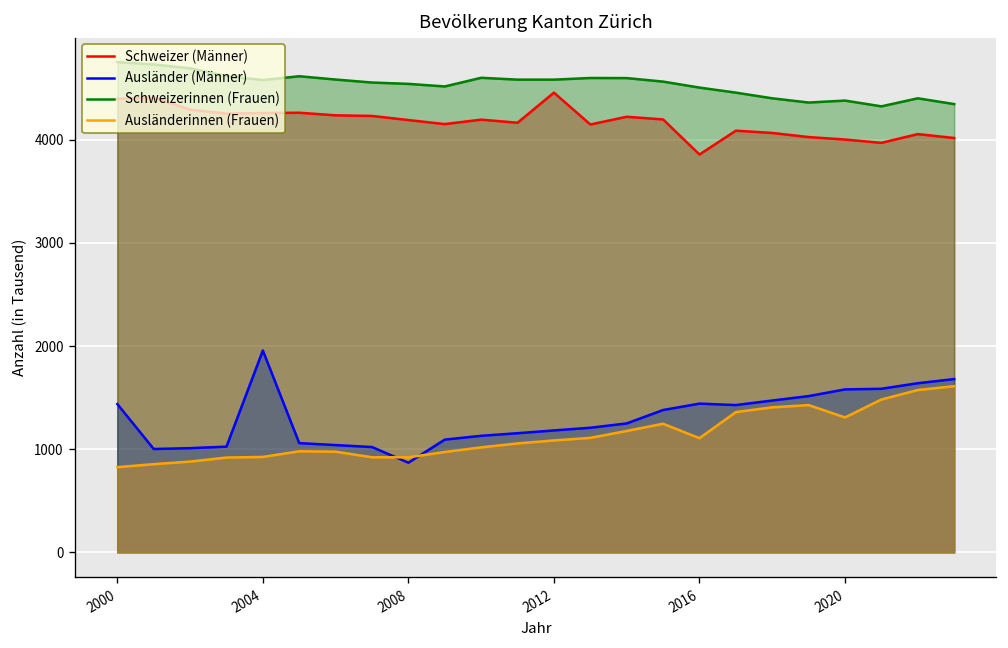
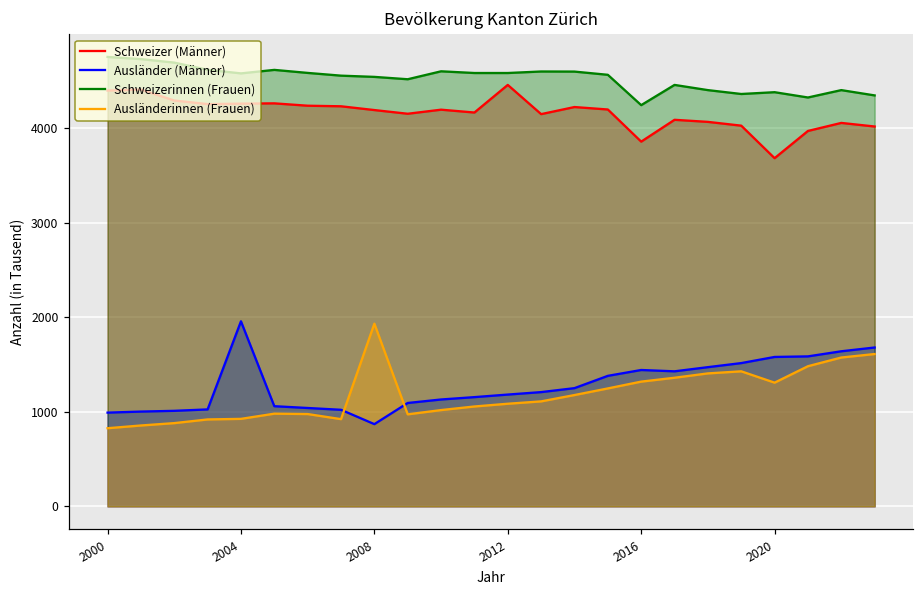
Ausländer (Männer), 2000: 1400 -> 1000
Ausländerinnen (Frauen), 2008: 900 -> 1900
Schweizerinnen (Frauen), 2016: 4500 -> 4200
Ausländerinnen (Frauen), 2016: 1100 -> 1300
Schweizer (Männer), 2020: 4000 -> 3700
